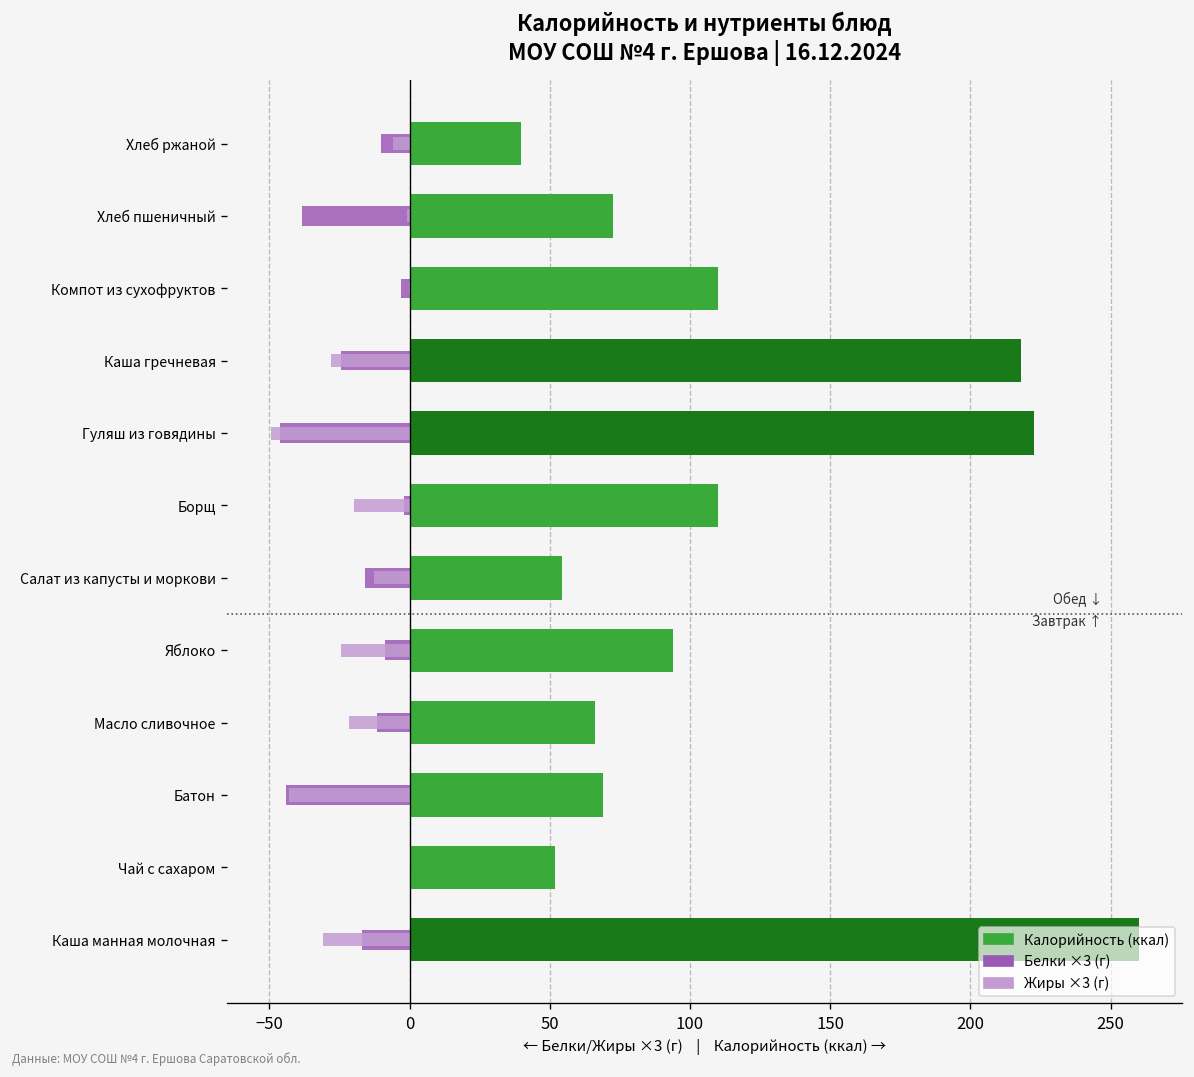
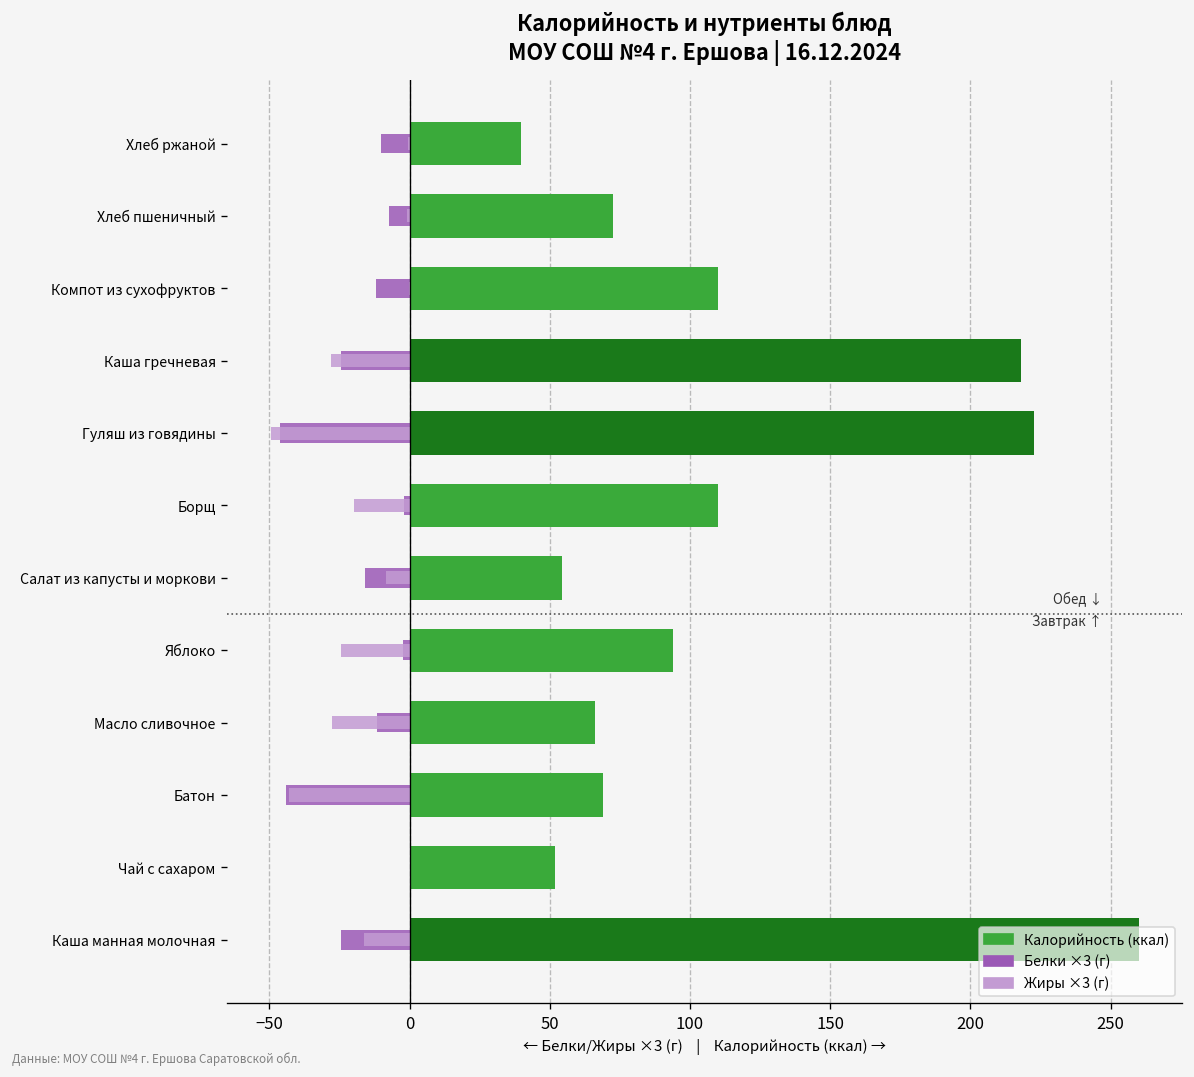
Жиры ×3 (г), Хлеб ржаной: -6 -> -1
Белки ×3 (г), Хлеб пшеничный: -38 -> -7
Белки ×3 (г), Компот из сухофруктов: -3 -> -12
Жиры ×3 (г), Салат из капусты и моркови: -13 -> -9
Белки ×3 (г), Яблоко: -9 -> -2
Жиры ×3 (г), Масло сливочное: -22 -> -28
Белки ×3 (г), Каша манная молочная: -17 -> -24
Жиры ×3 (г), Каша манная молочная: -31 -> -16
